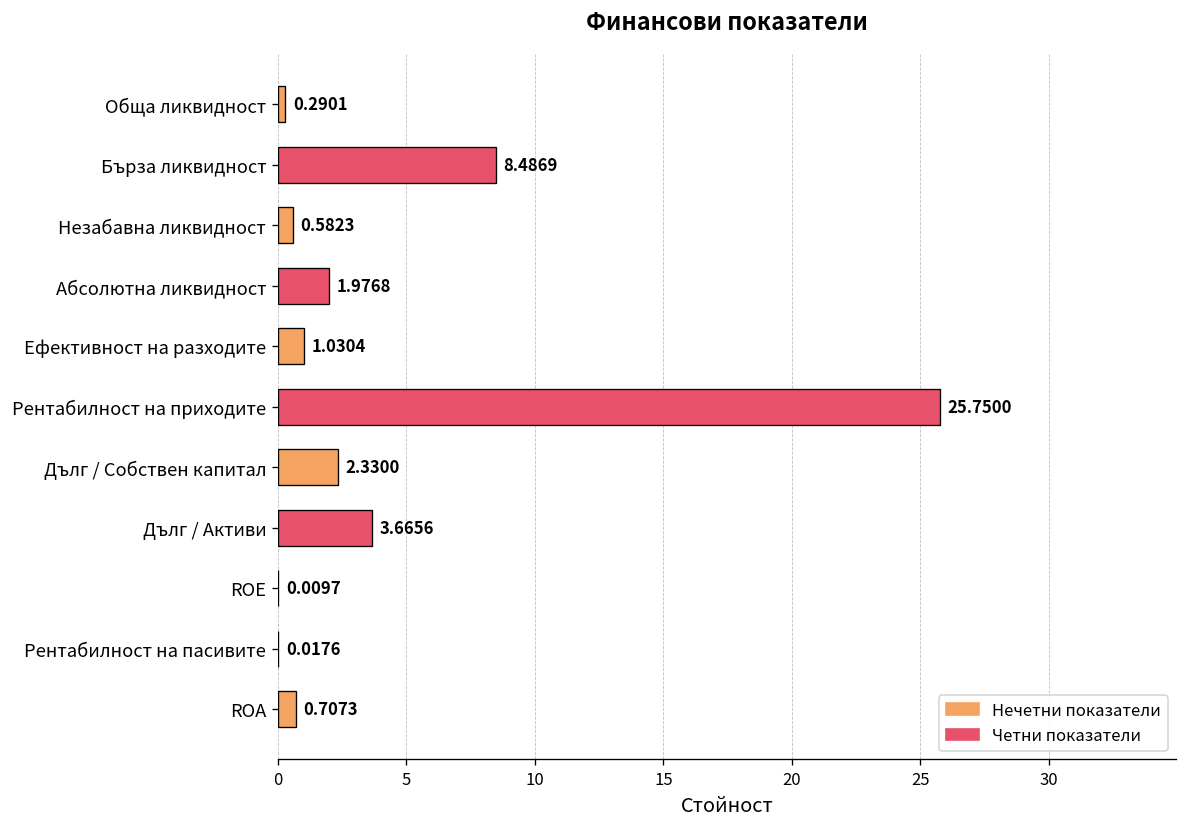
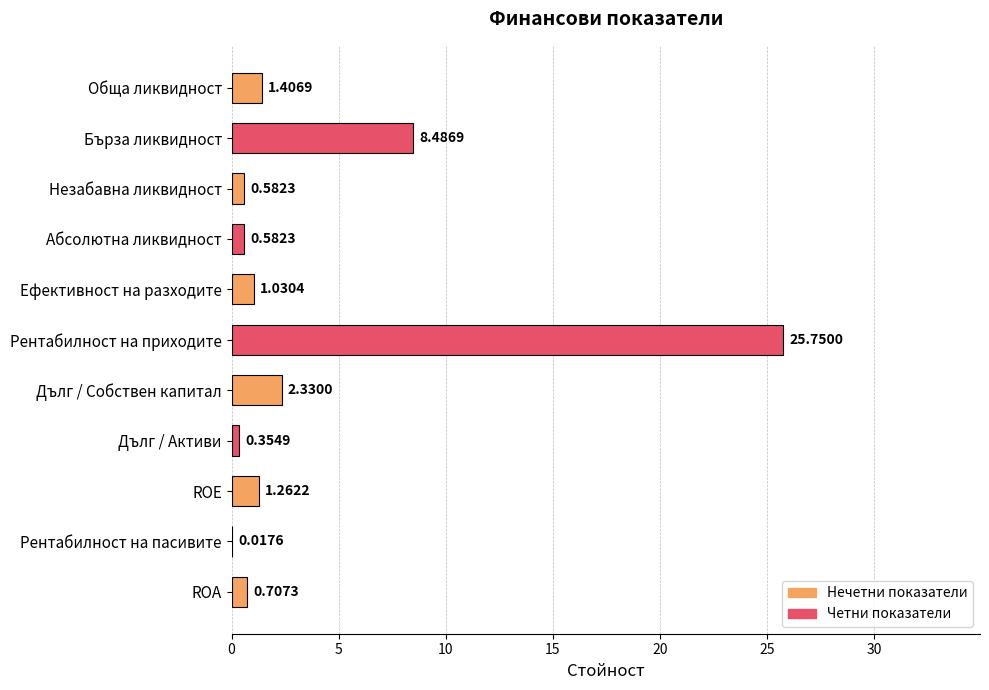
Обща ликвидност: 0.2901 -> 1.4069
Абсолютна ликвидност: 1.9768 -> 0.5823
Дълг / Активи: 3.6656 -> 0.3549
ROE: 0.0097 -> 1.2622
